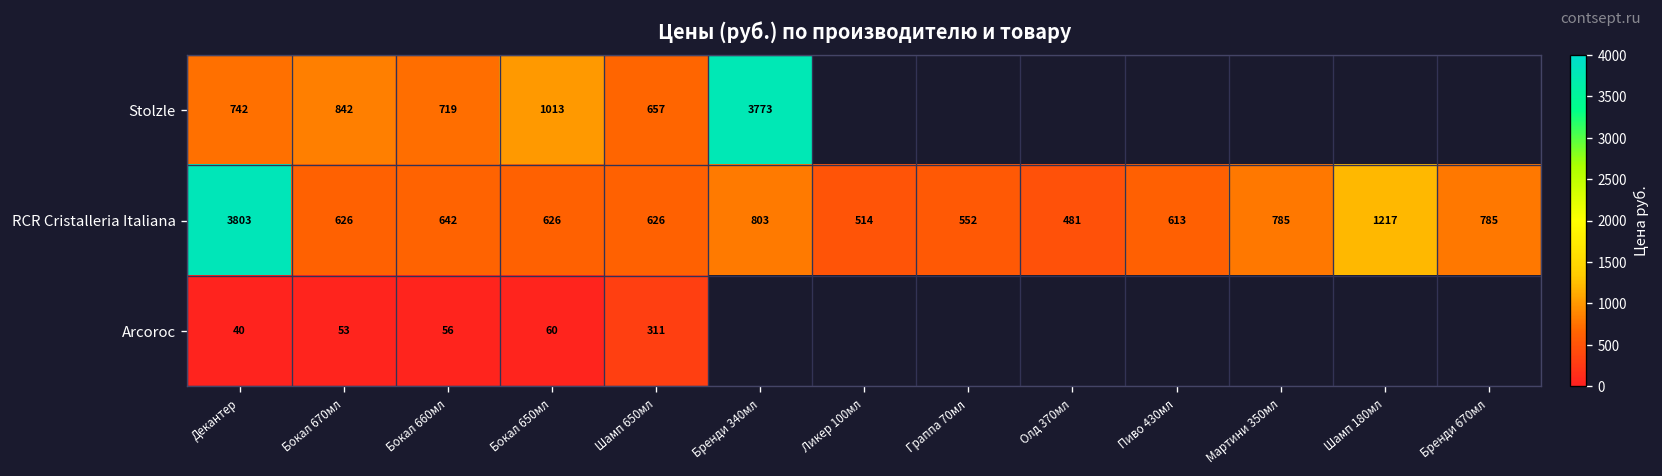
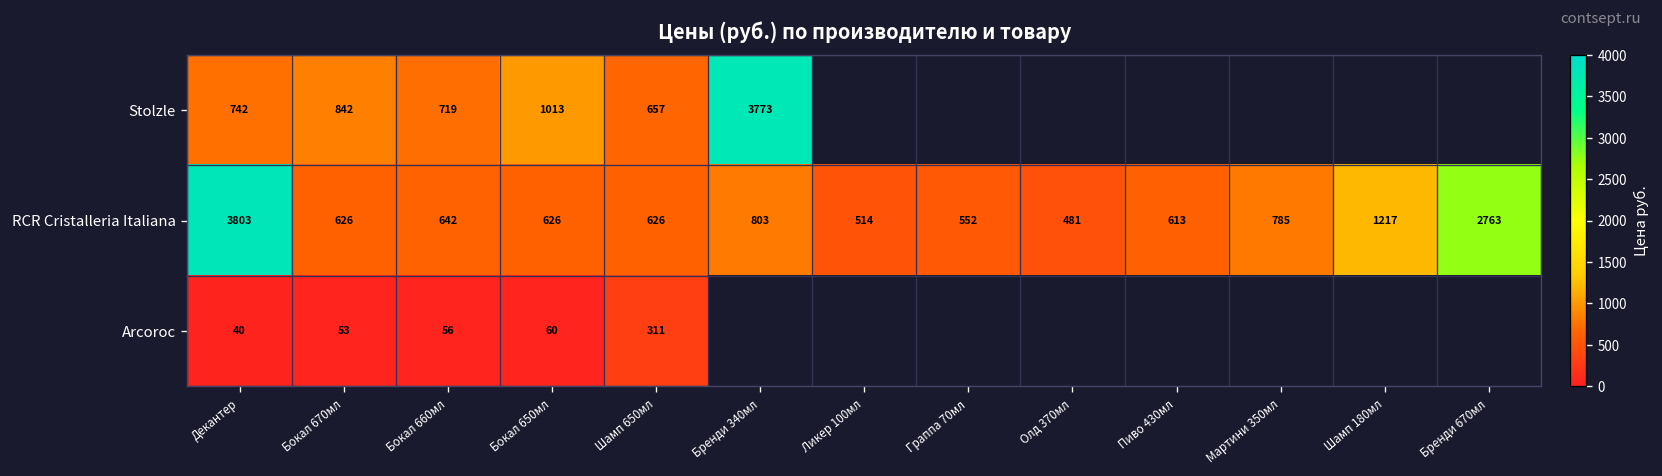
RCR Cristalleria Italiana, Бренди 670мл: 785 -> 2763
